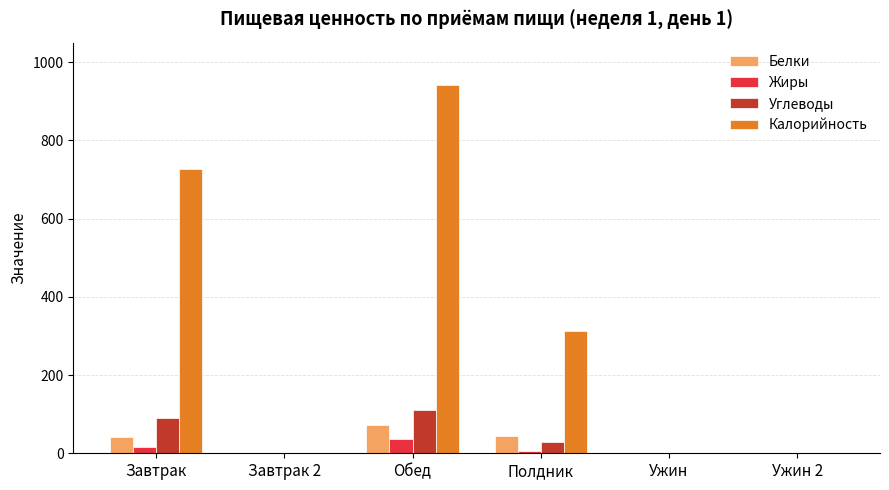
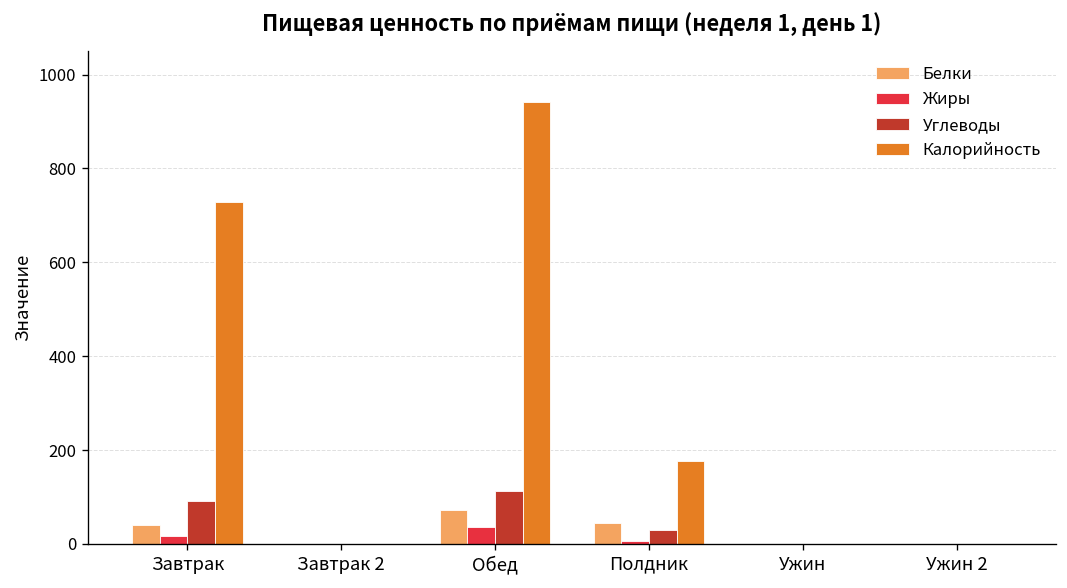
Калорийность, Полдник: 310 -> 180
